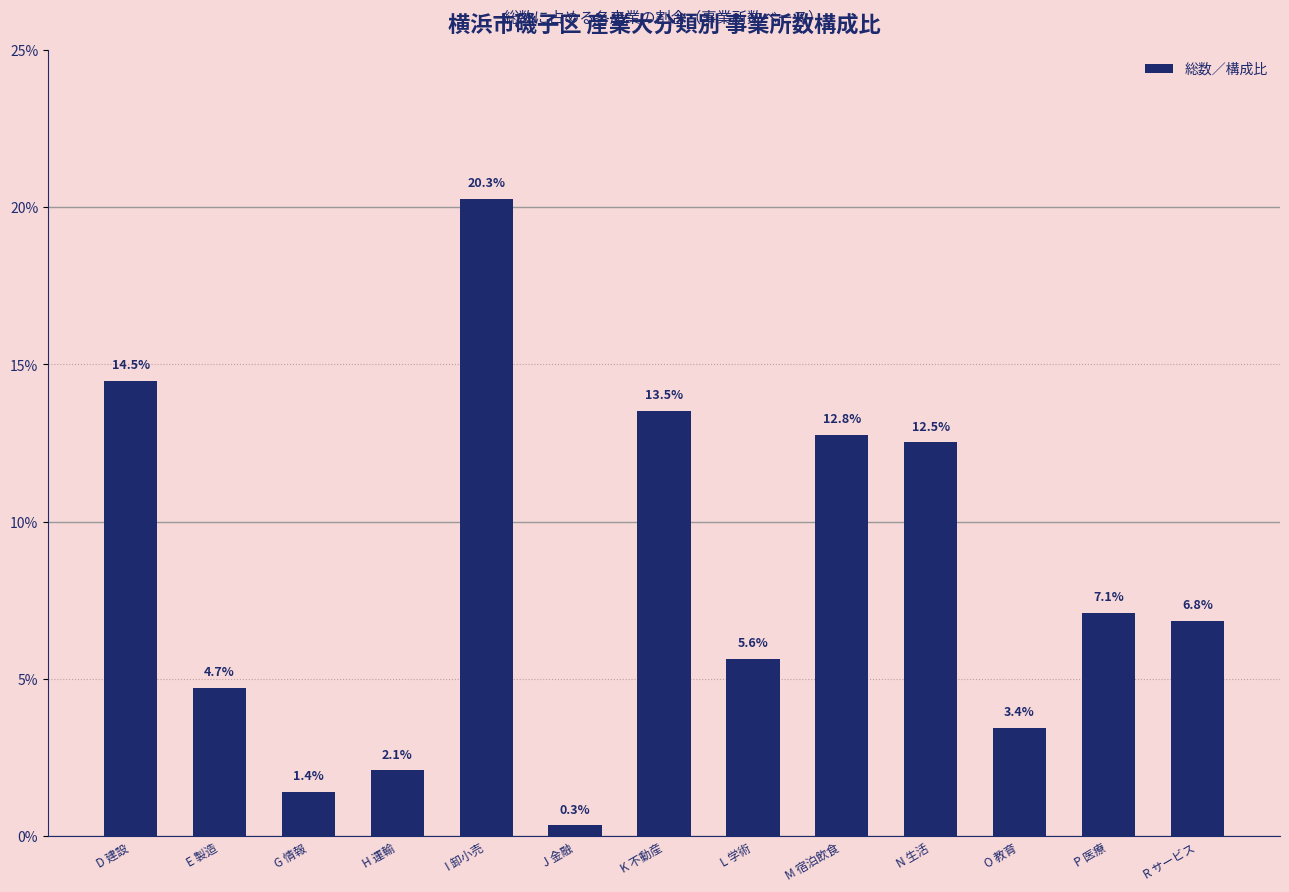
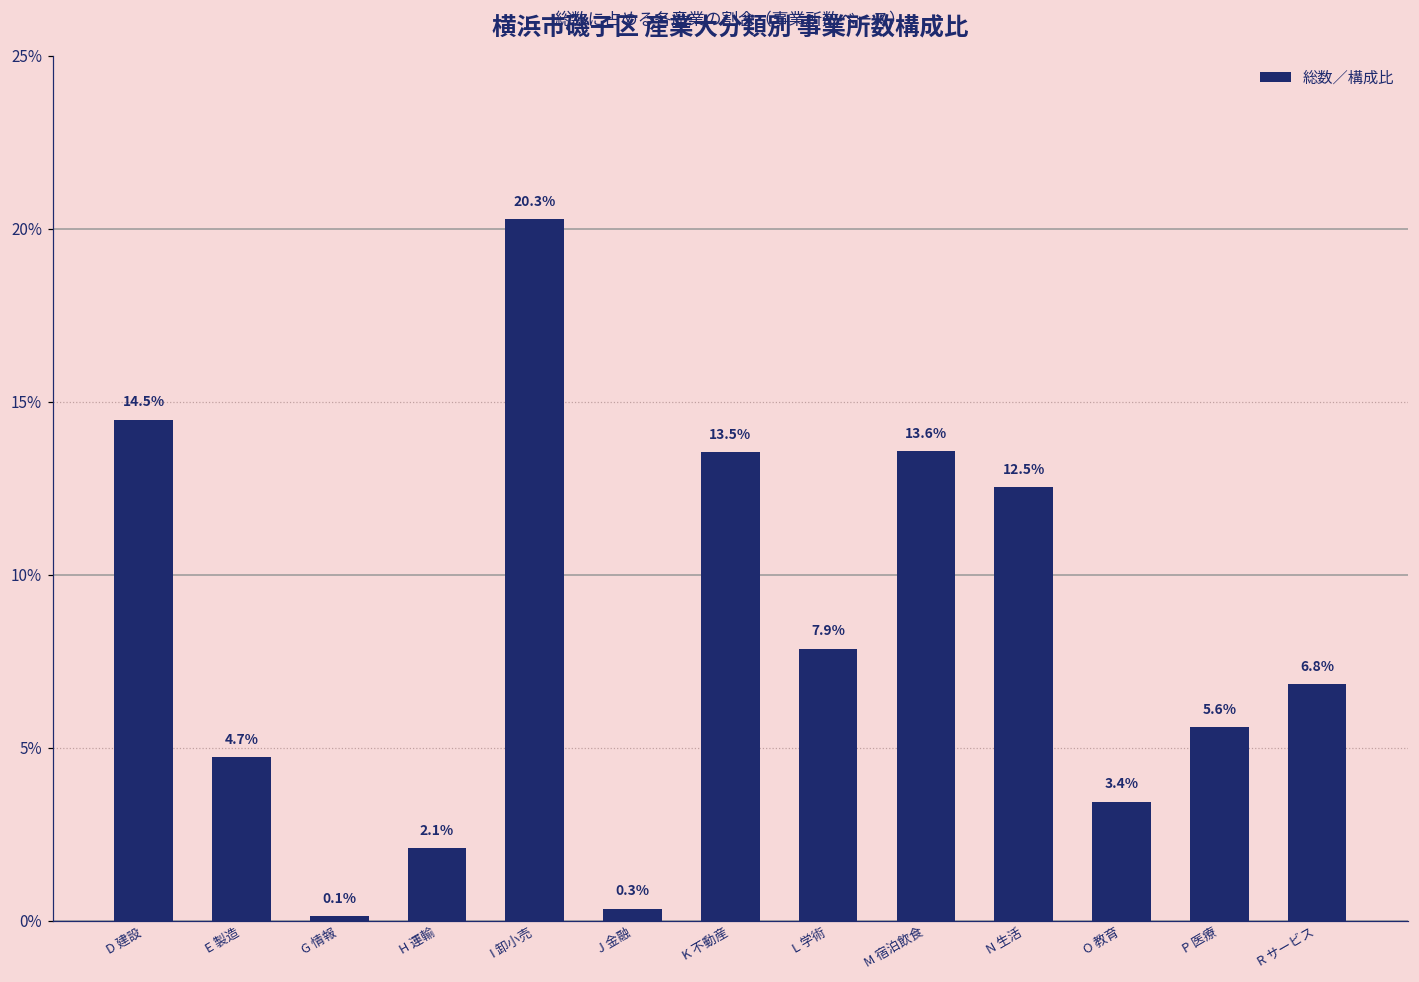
G 情報: 1.4% -> 0.1%
L 学術: 5.6% -> 7.9%
M 宿泊飲食: 12.8% -> 13.6%
P 医療: 7.1% -> 5.6%
